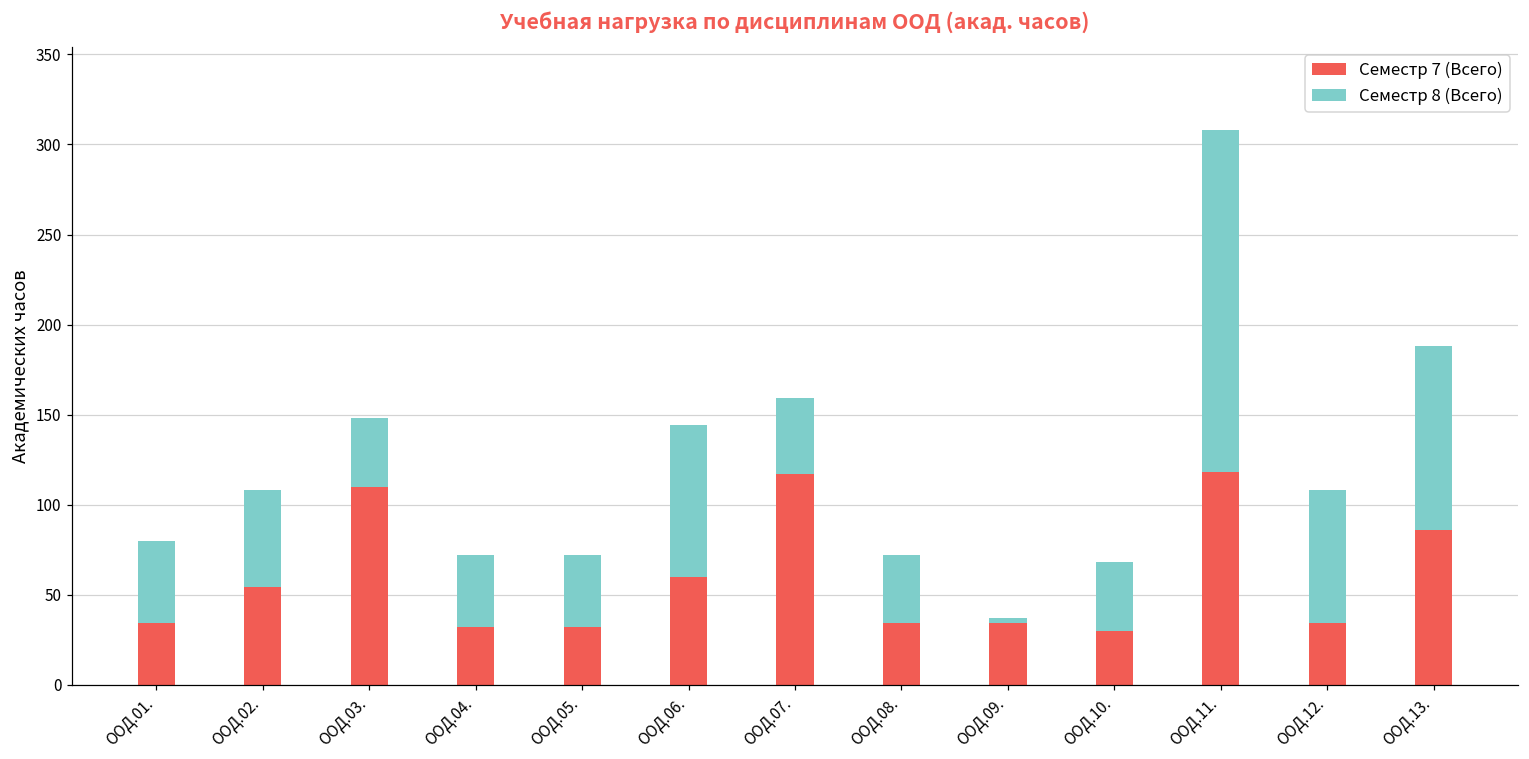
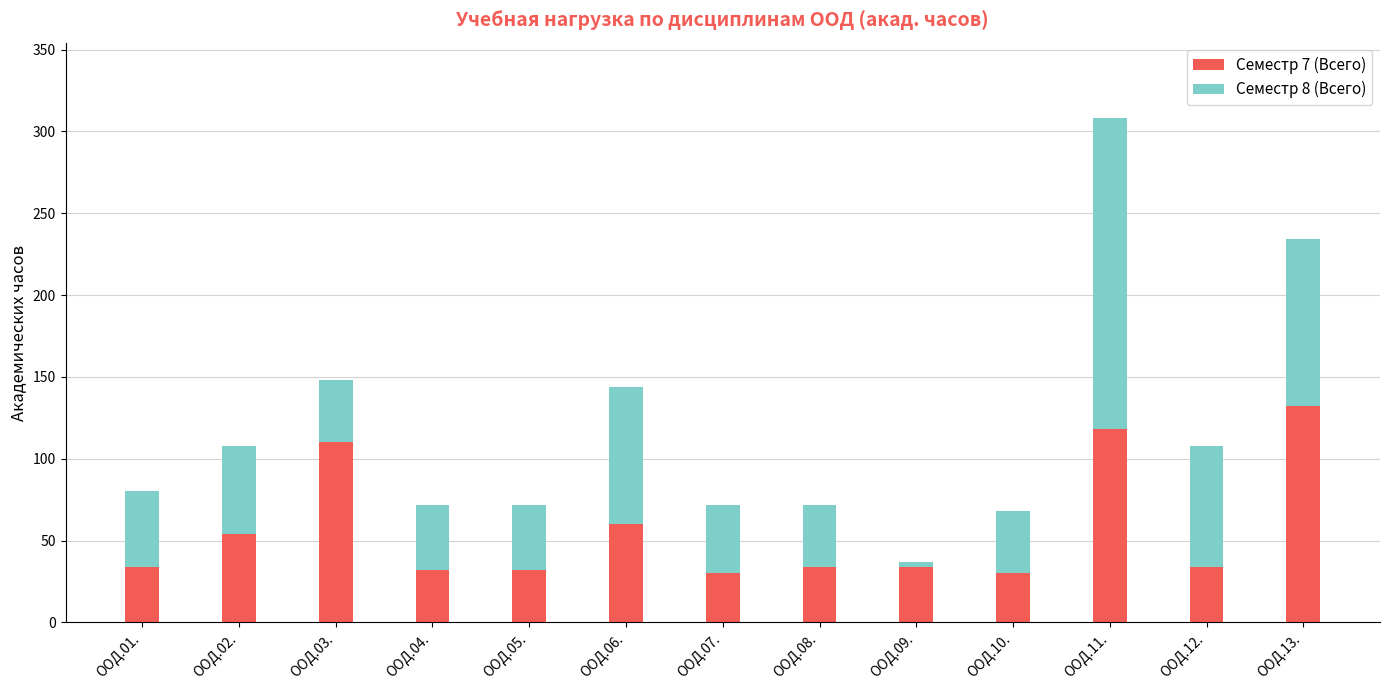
Семестр 7 (Всего), ООД.07.: 117 -> 30
Семестр 7 (Всего), ООД.13.: 86 -> 132
